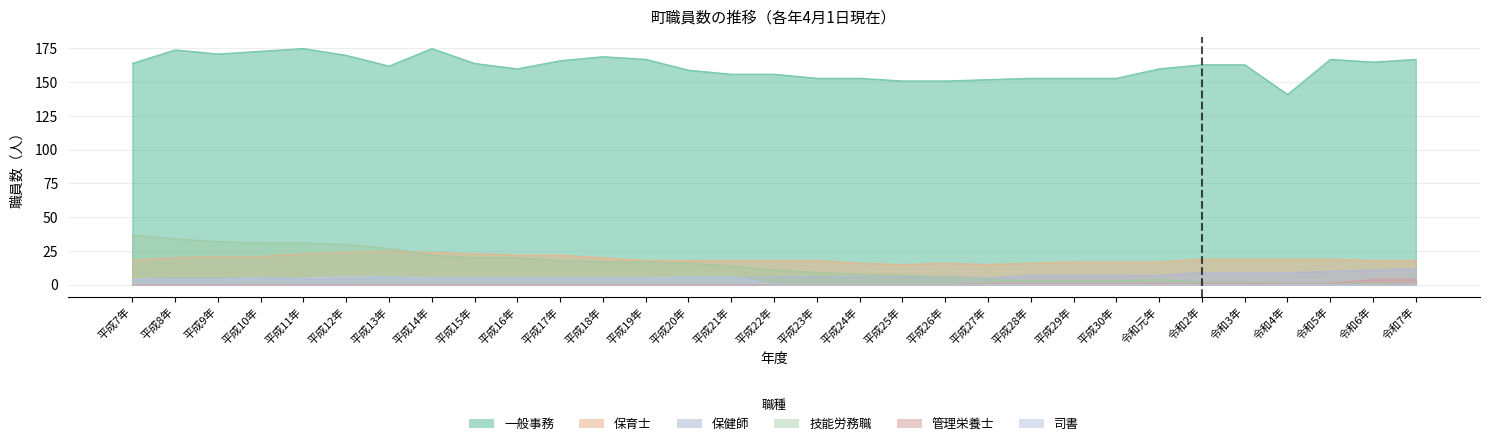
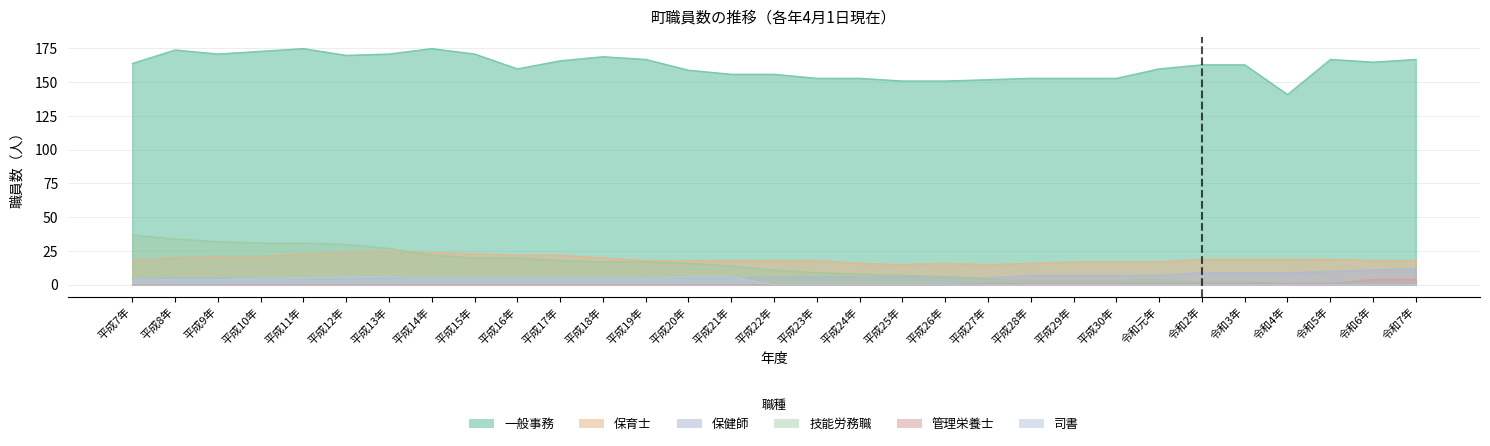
一般事務, 平成13年: 162 -> 171
一般事務, 平成15年: 164 -> 171
